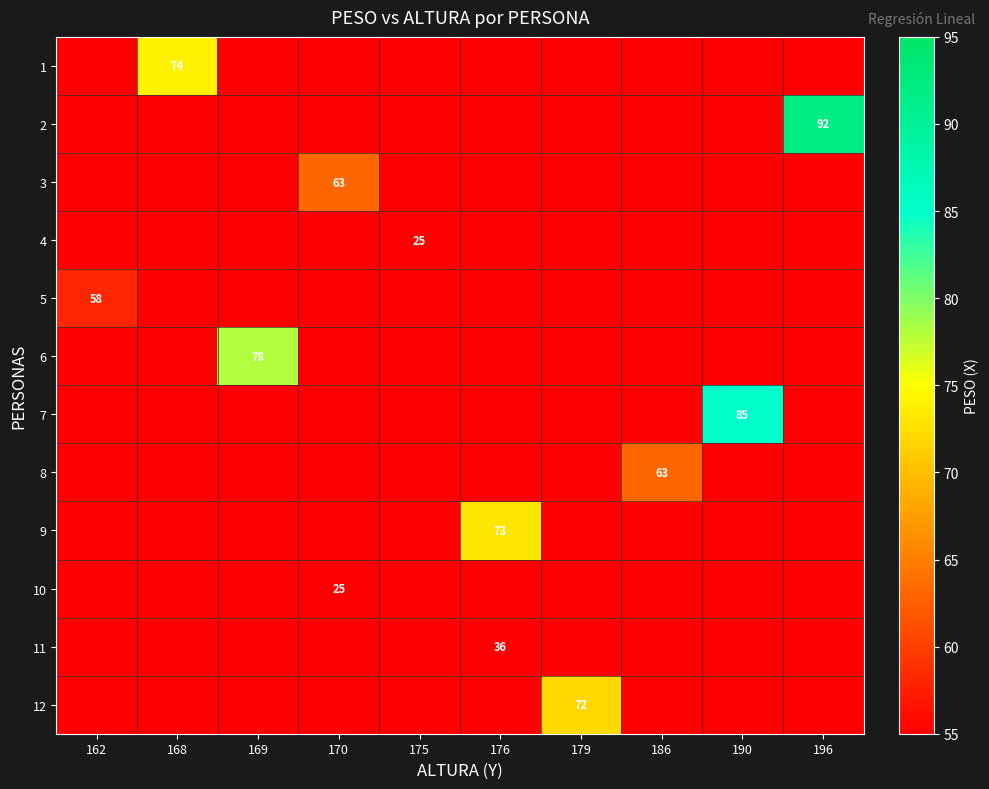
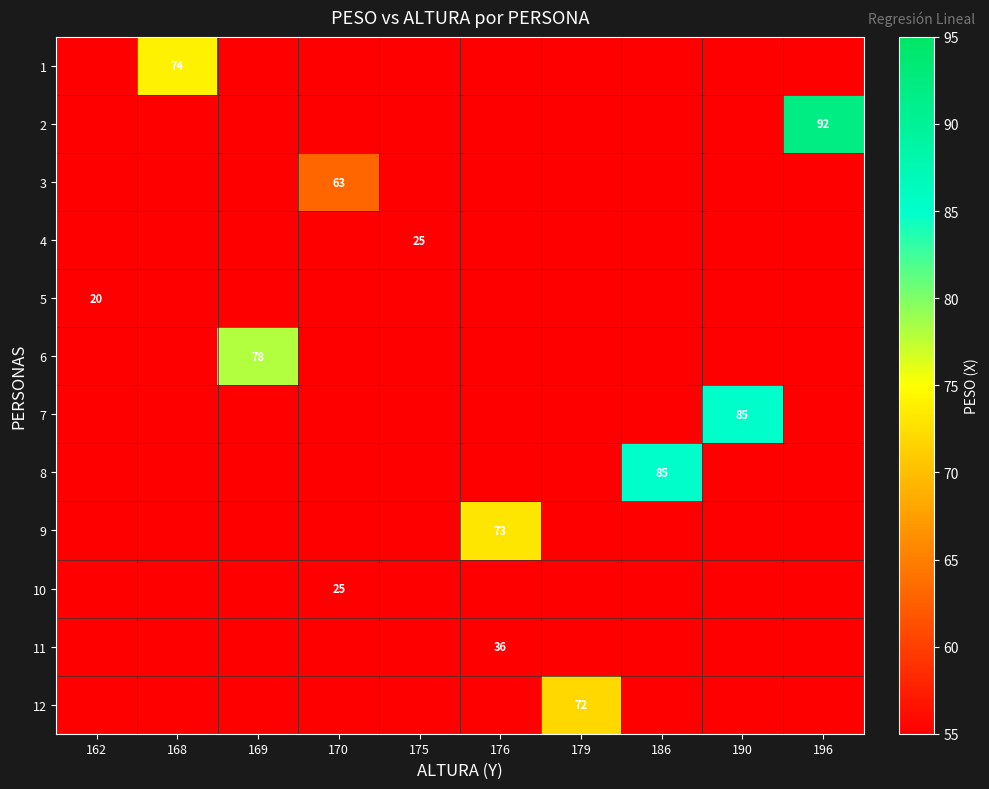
5, 162: 58 -> 20
8, 186: 63 -> 85
